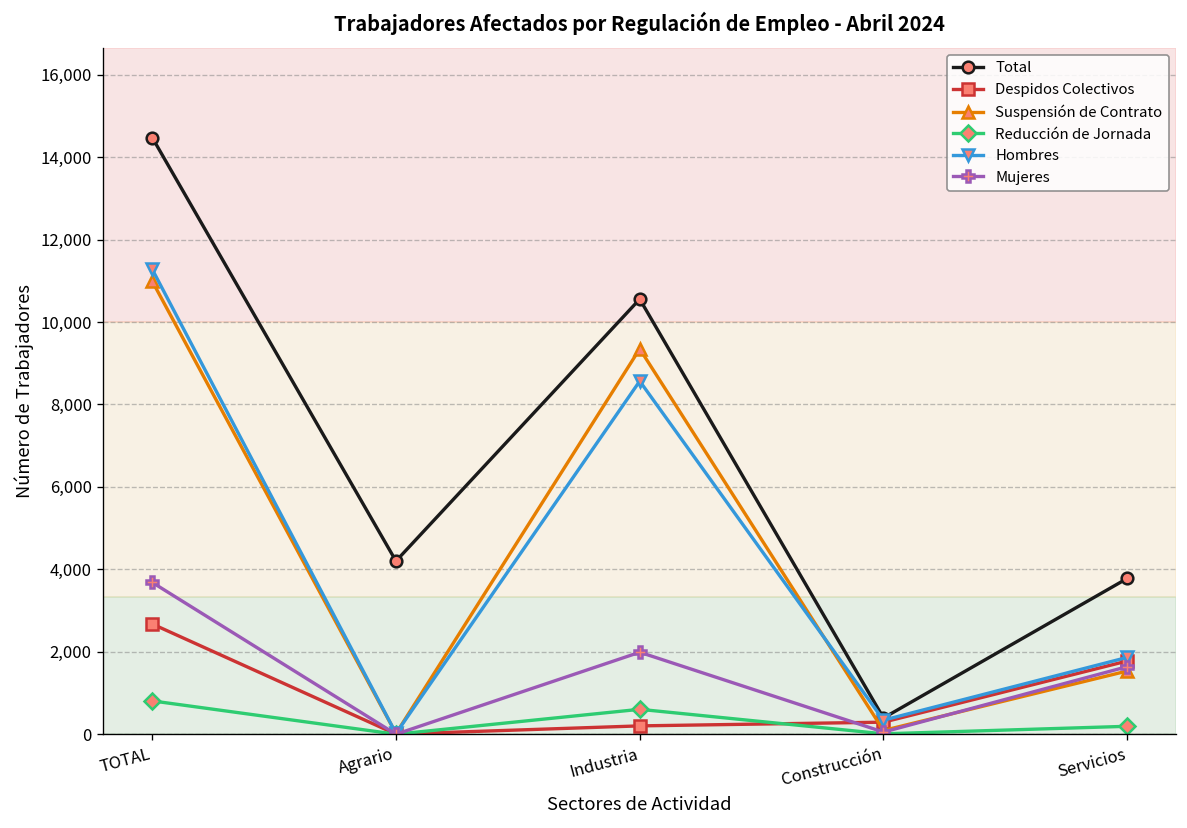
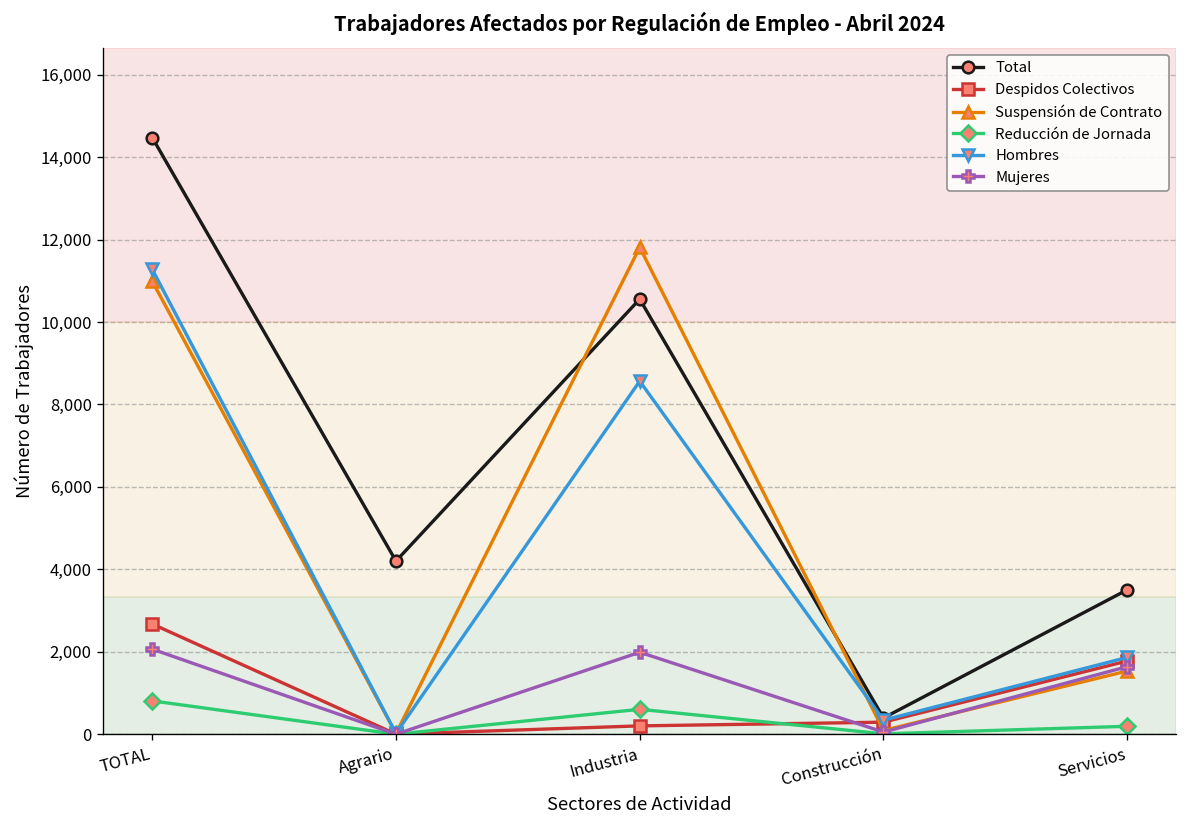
Mujeres, TOTAL: 3,700 -> 2,100
Suspensión de Contrato, Industria: 9,300 -> 11,800
Total, Servicios: 3,800 -> 3,500
